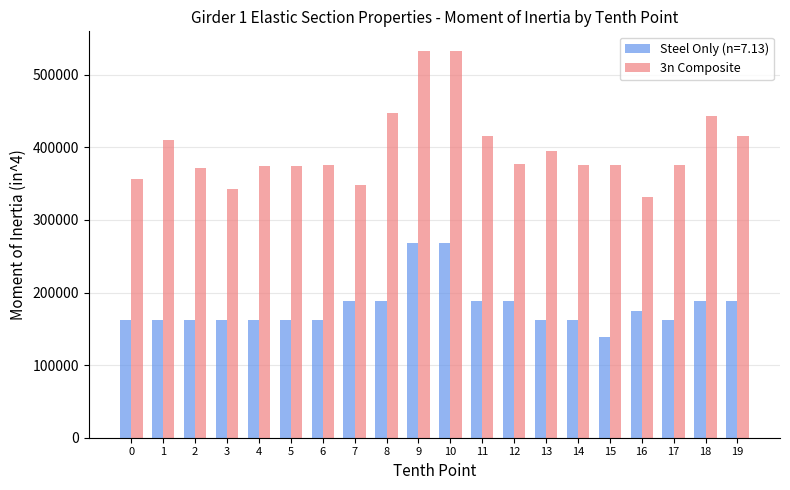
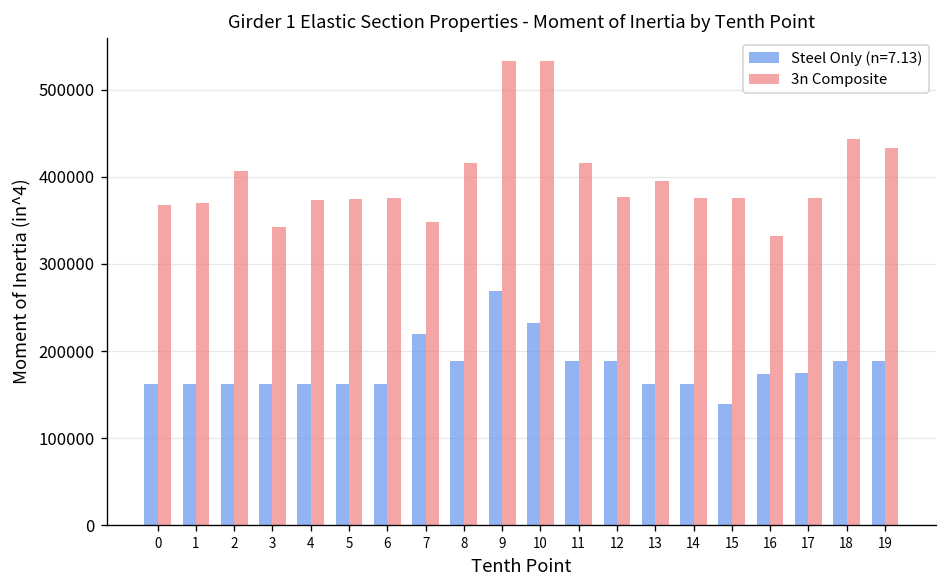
3n Composite, 0: 360000 -> 370000
3n Composite, 1: 410000 -> 370000
3n Composite, 2: 370000 -> 410000
Steel Only (n=7.13), 7: 190000 -> 220000
3n Composite, 8: 450000 -> 420000
Steel Only (n=7.13), 10: 270000 -> 230000
Steel Only (n=7.13), 17: 160000 -> 180000
3n Composite, 19: 420000 -> 430000
